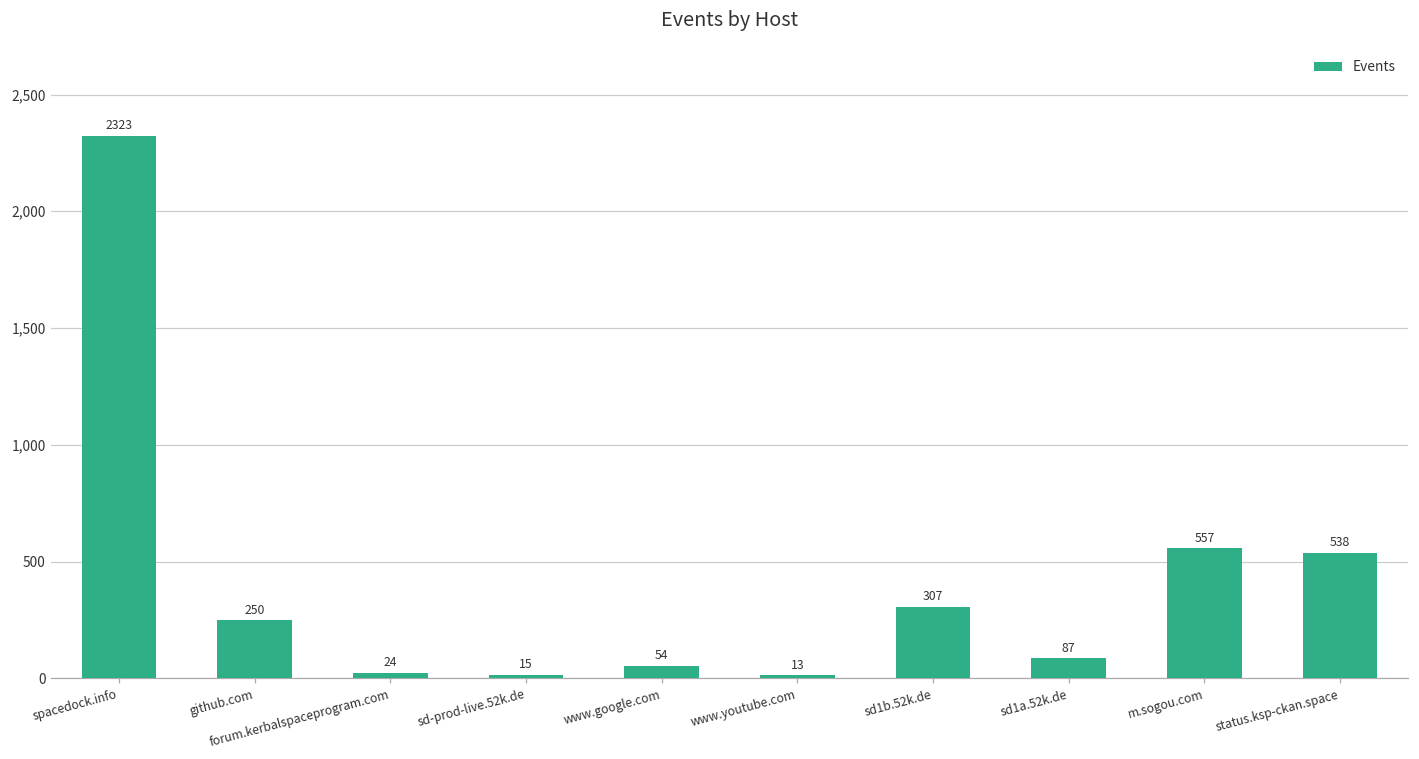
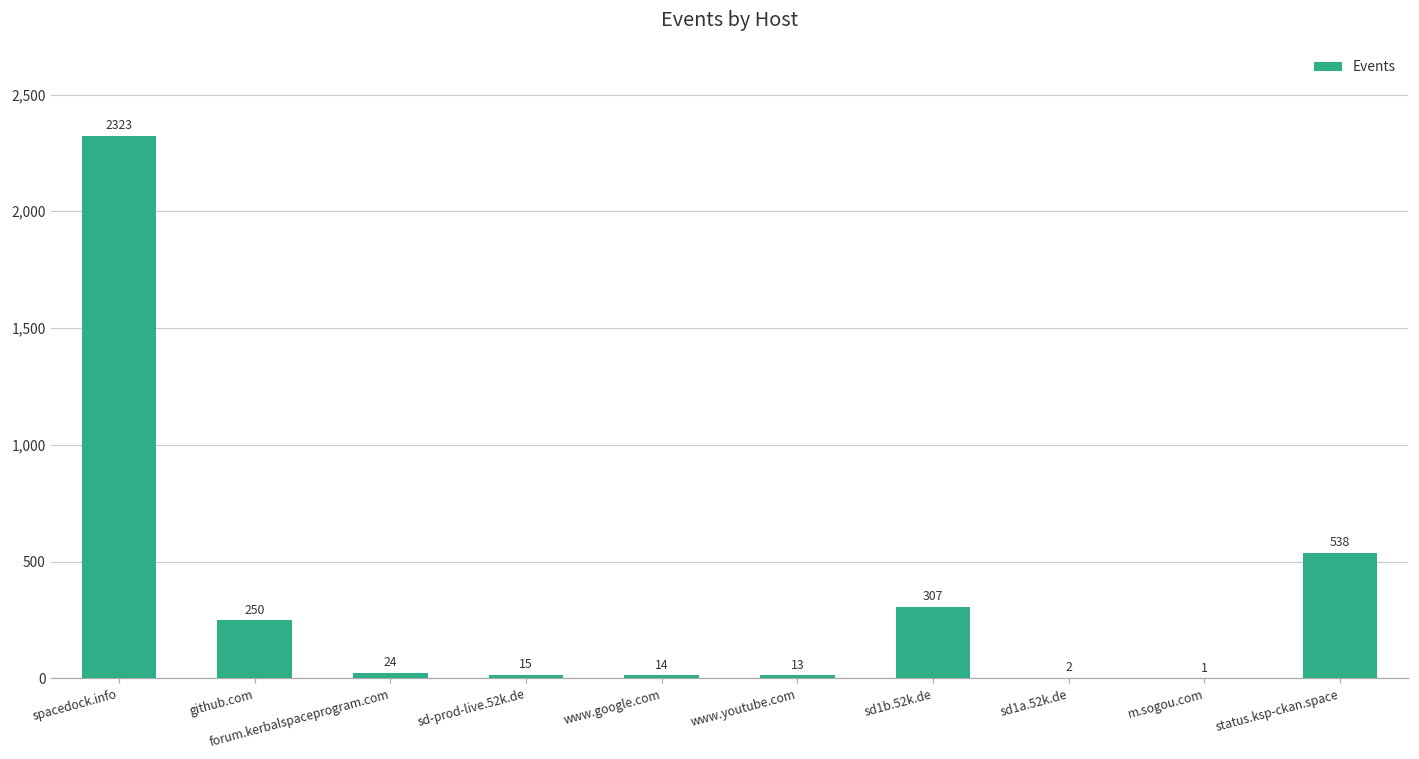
www.google.com: 54 -> 14
sd1a.52k.de: 87 -> 2
m.sogou.com: 557 -> 1
